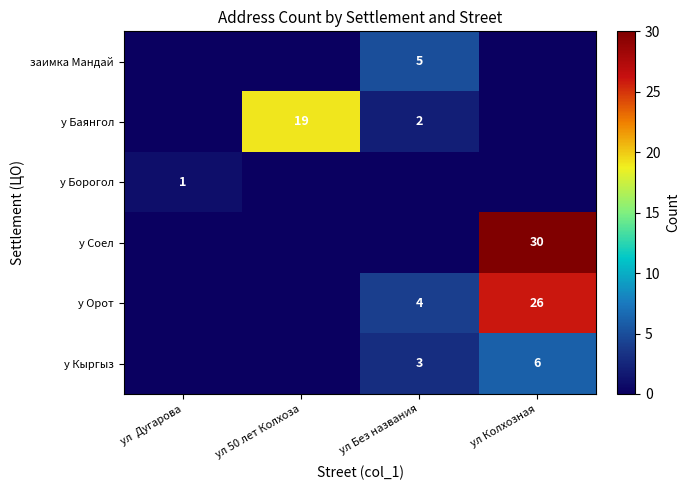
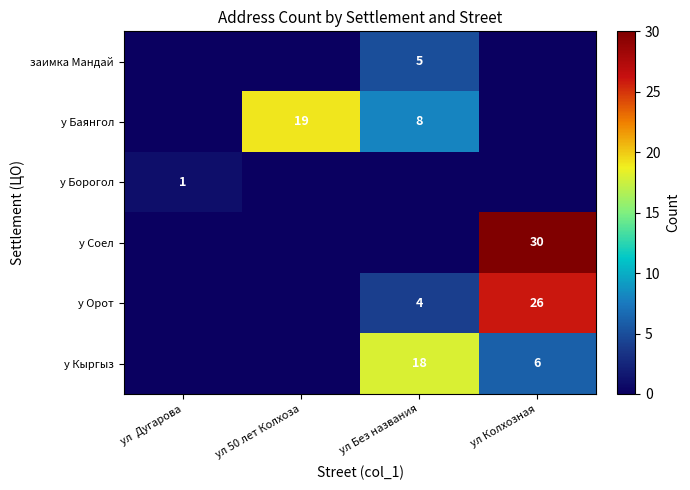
у Баянгол, ул Без названия: 2 -> 8
у Кыргыз, ул Без названия: 3 -> 18
